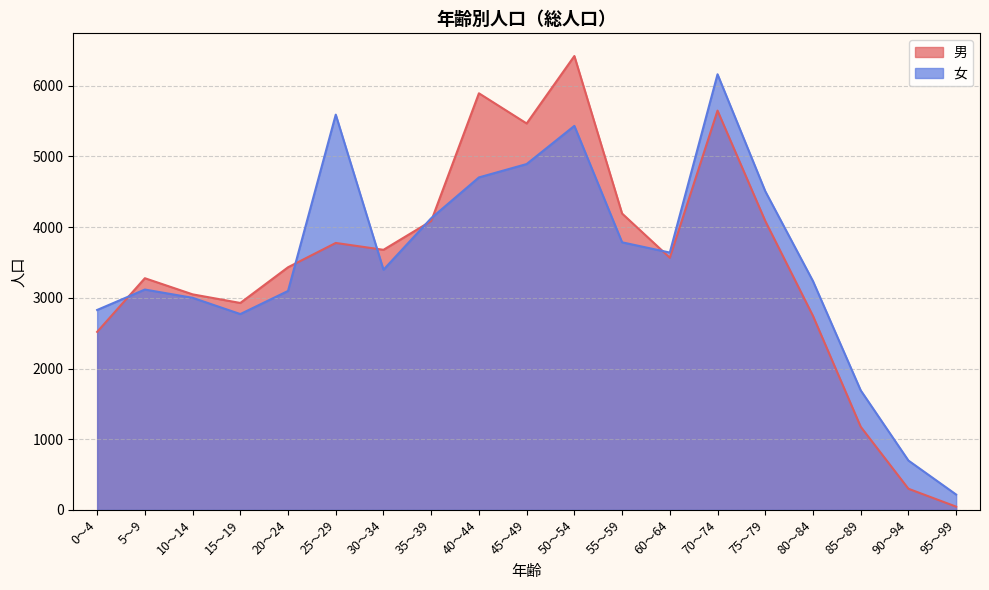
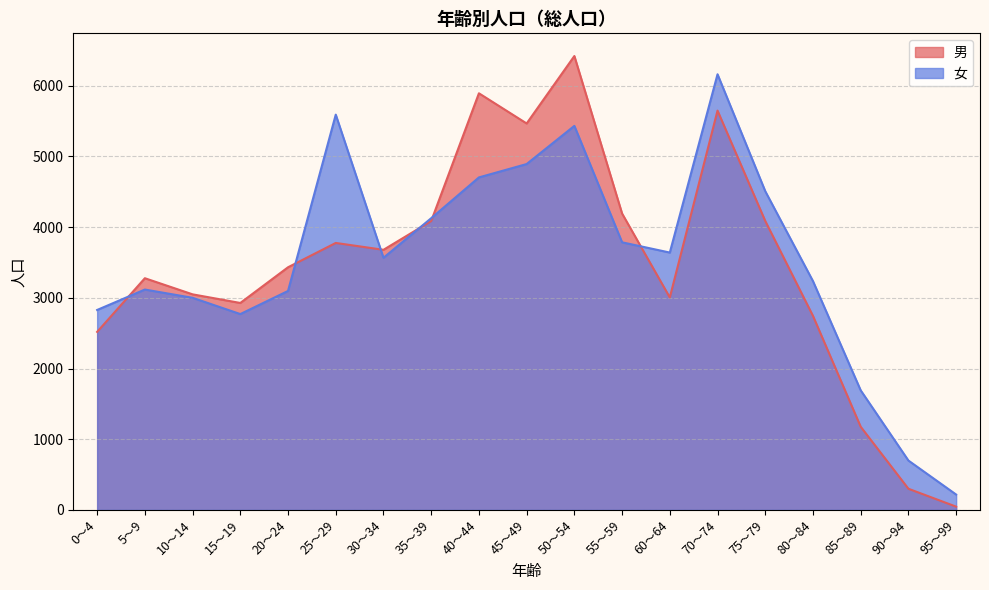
女, 30～34: 3400 -> 3600
男, 60～64: 3600 -> 3000
